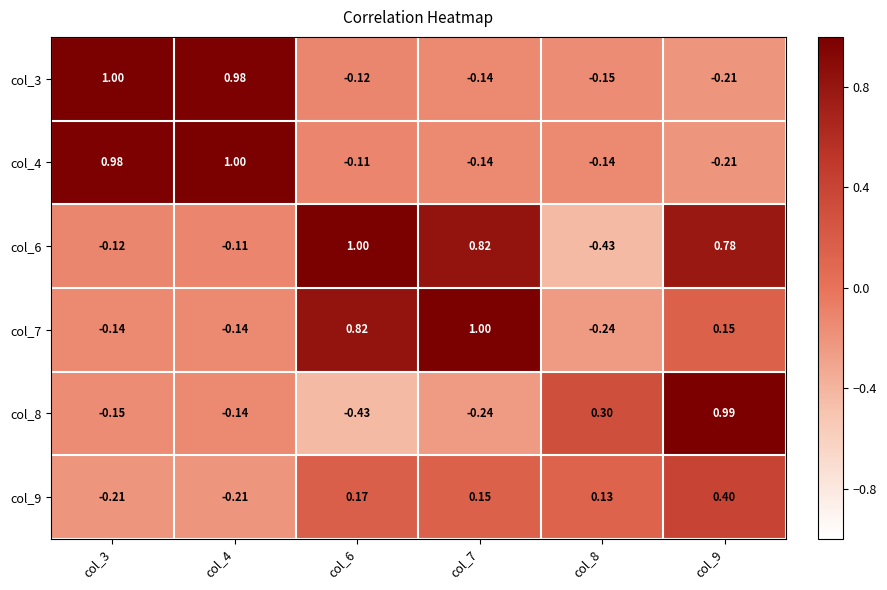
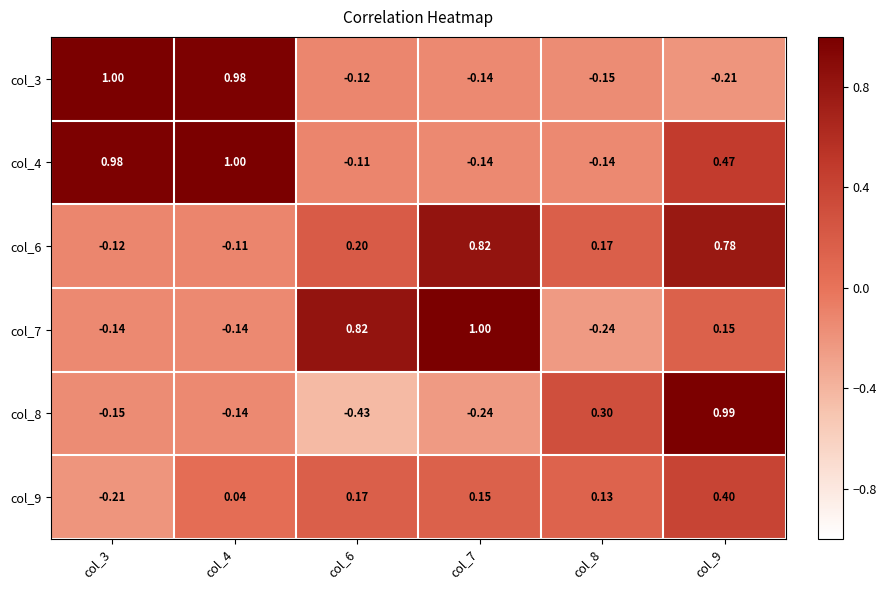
col_4, col_9: -0.21 -> 0.47
col_6, col_6: 1.00 -> 0.20
col_6, col_8: -0.43 -> 0.17
col_9, col_4: -0.21 -> 0.04
